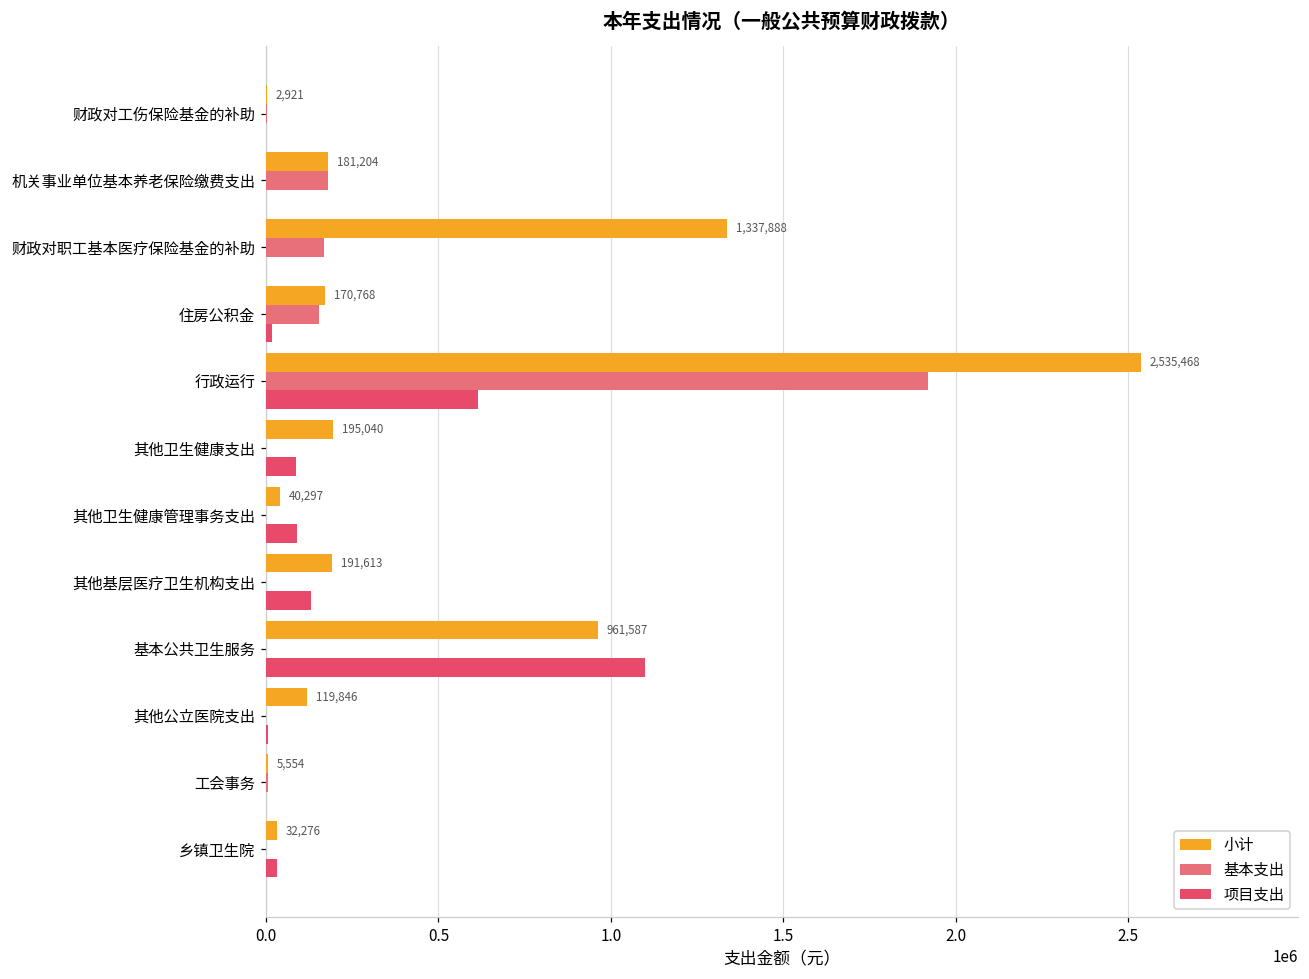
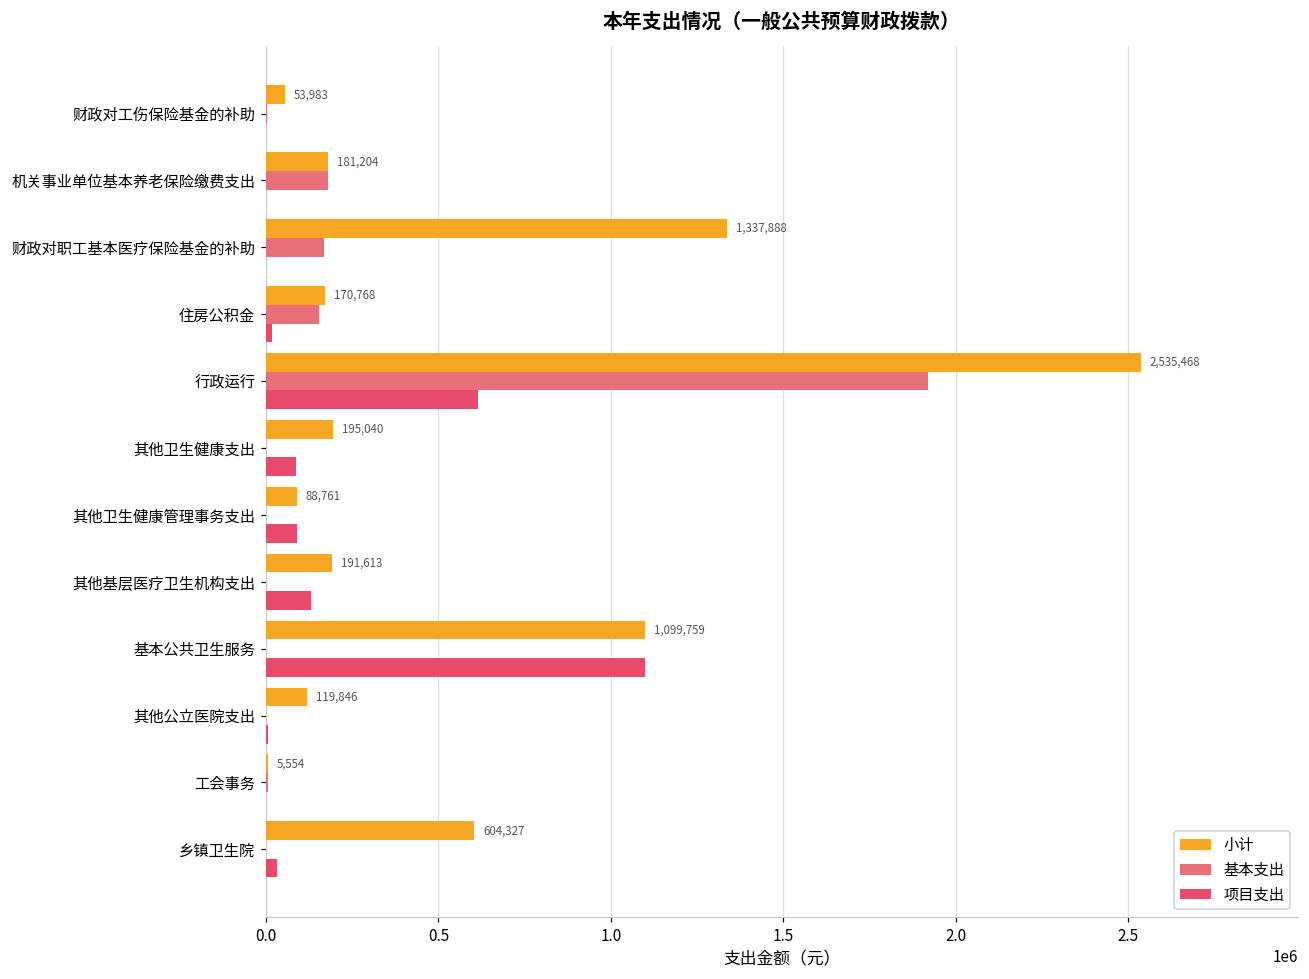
小计, 财政对工伤保险基金的补助: 2,921 -> 53,983
小计, 其他卫生健康管理事务支出: 40,297 -> 88,761
小计, 基本公共卫生服务: 961,587 -> 1,099,759
小计, 乡镇卫生院: 32,276 -> 604,327
